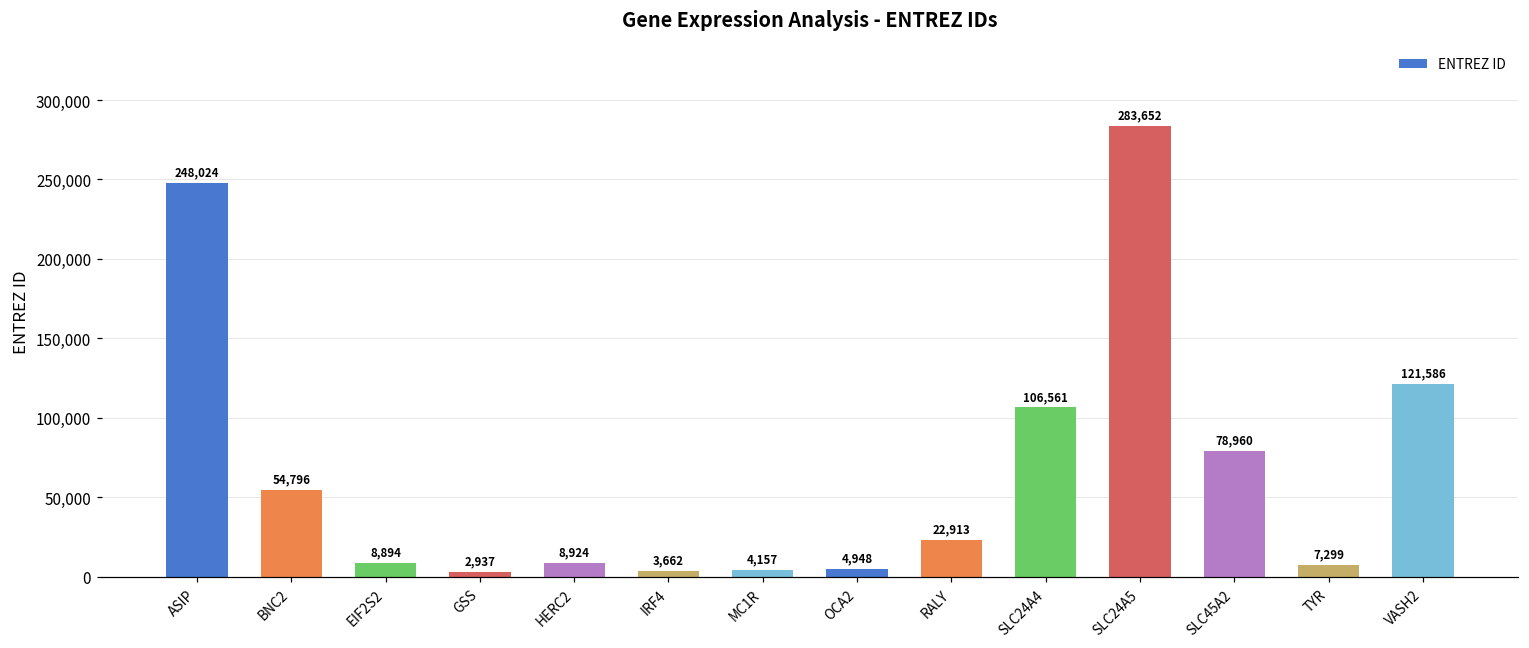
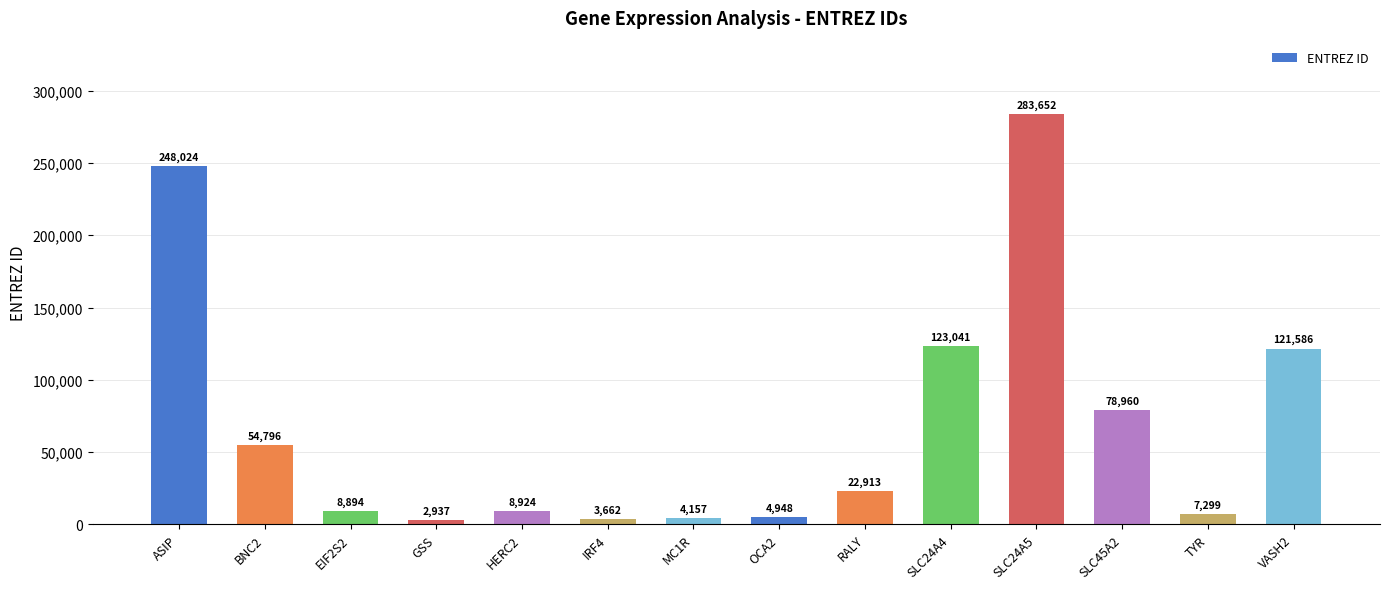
SLC24A4: 106,561 -> 123,041
